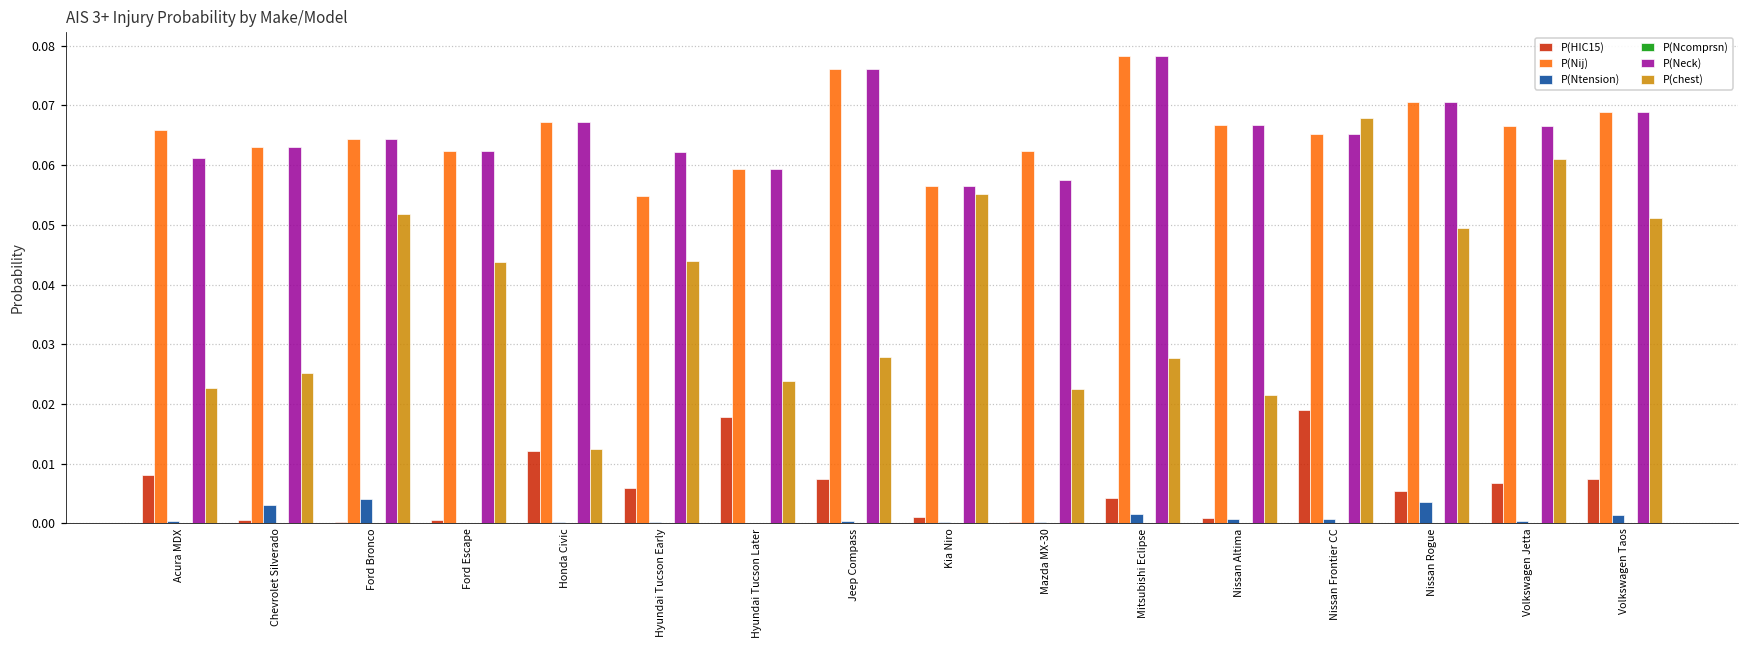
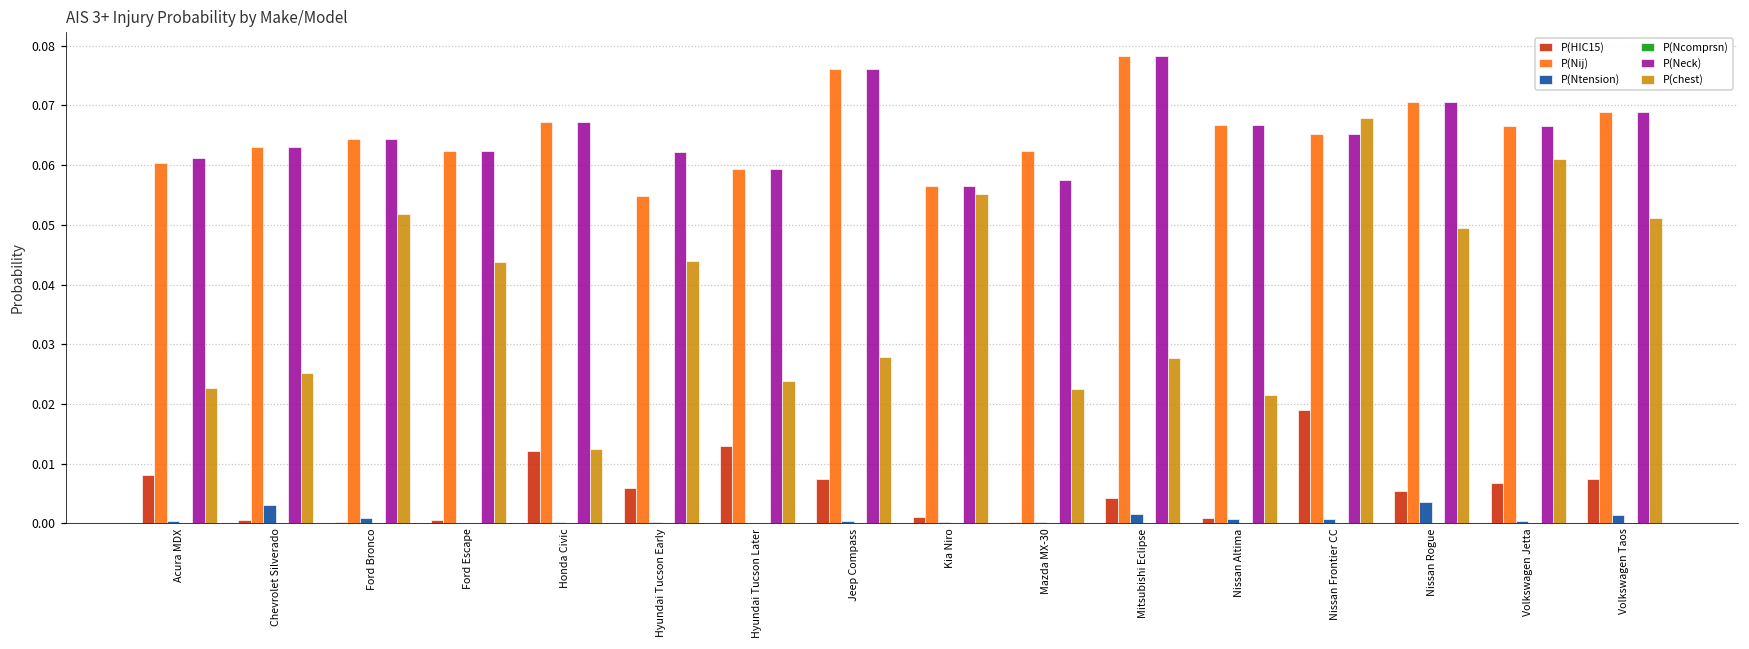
P(Nij), Acura MDX: 0.066 -> 0.060
P(Ntension), Ford Bronco: 0.004 -> 0.001
P(HIC15), Hyundai Tucson Later: 0.018 -> 0.013
